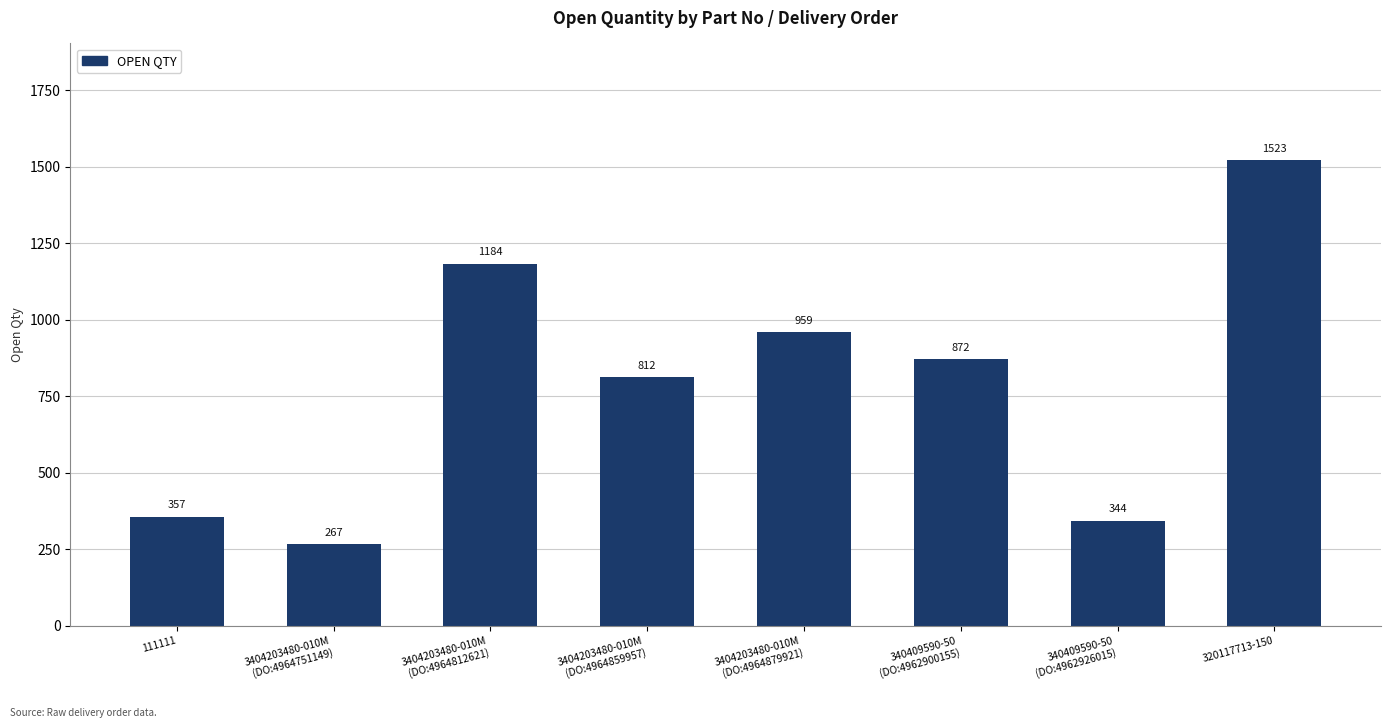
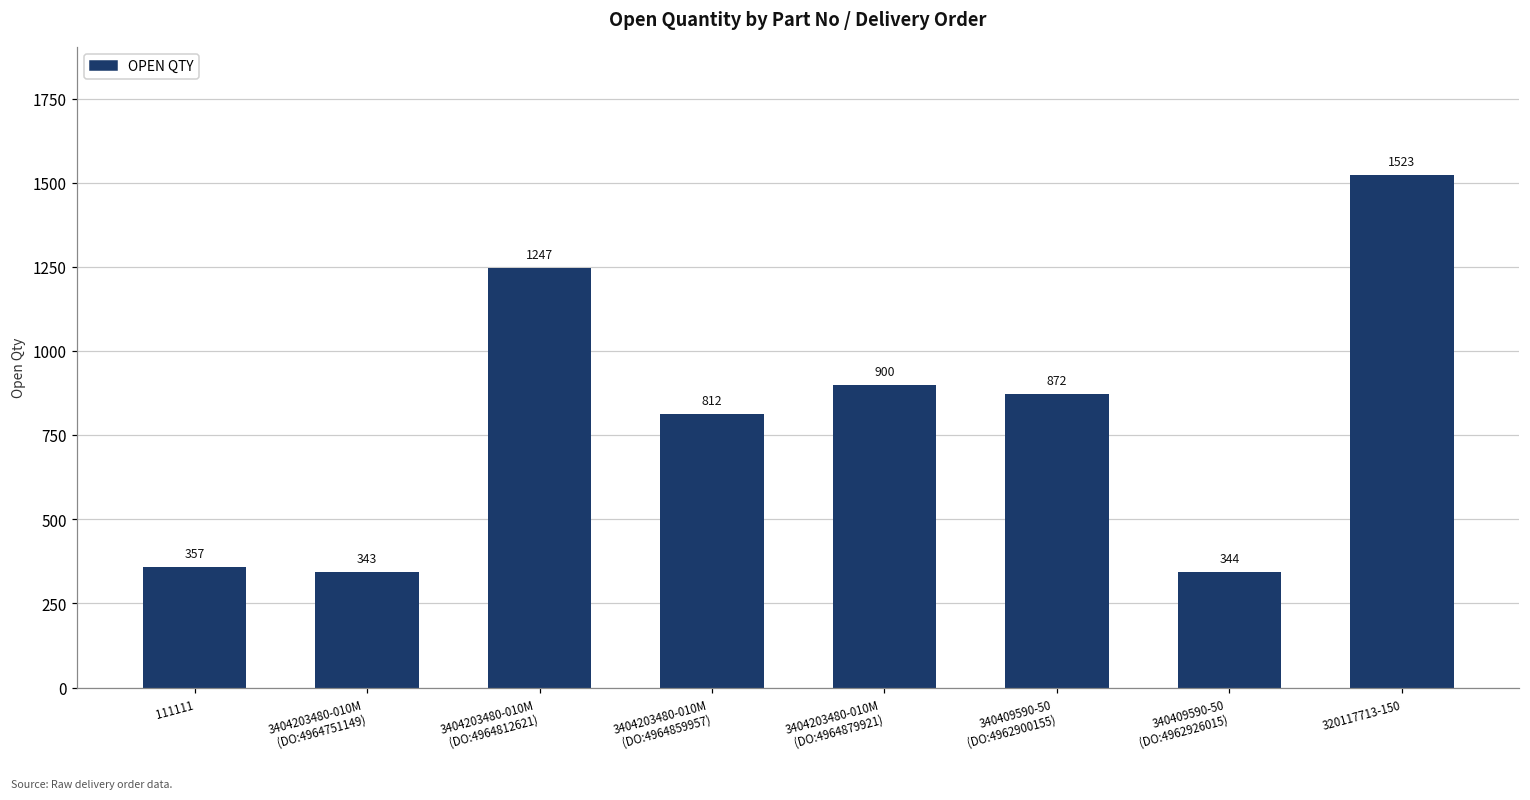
3404203480-010M (DO:4964751149): 267 -> 343
3404203480-010M (DO:4964812621): 1184 -> 1247
3404203480-010M (DO:4964879921): 959 -> 900
